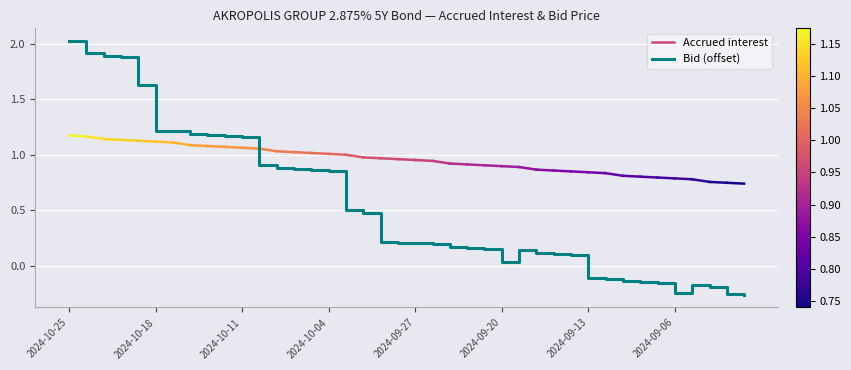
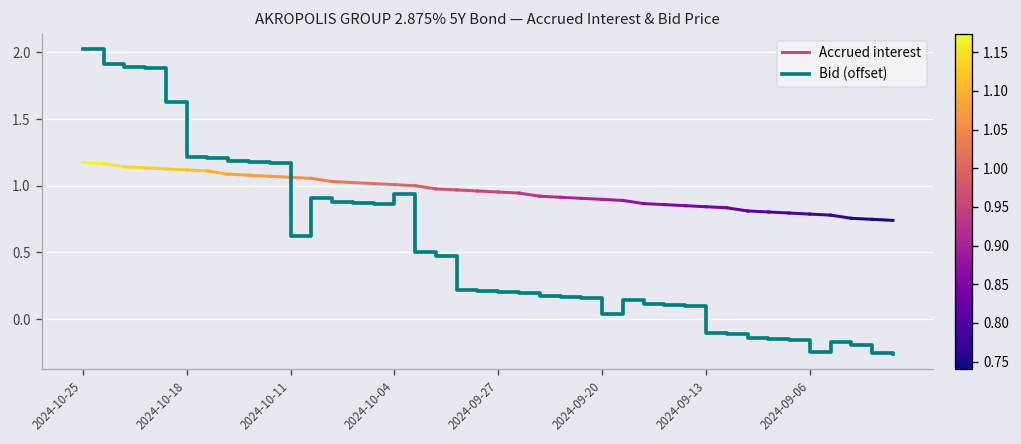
Bid (offset), 2024-10-11: 1.16 -> 0.62
Bid (offset), 2024-10-04: 0.86 -> 0.94
